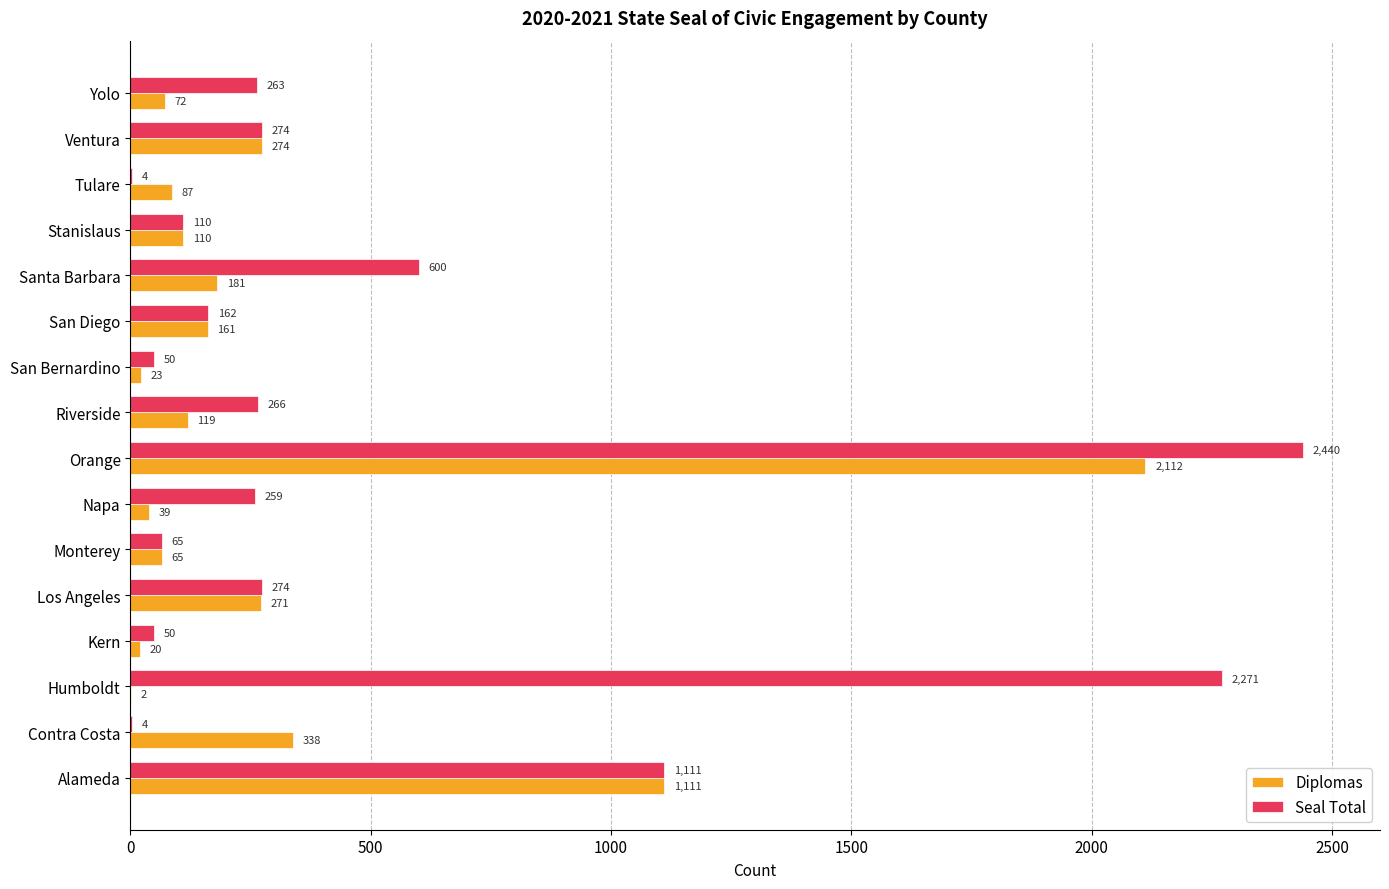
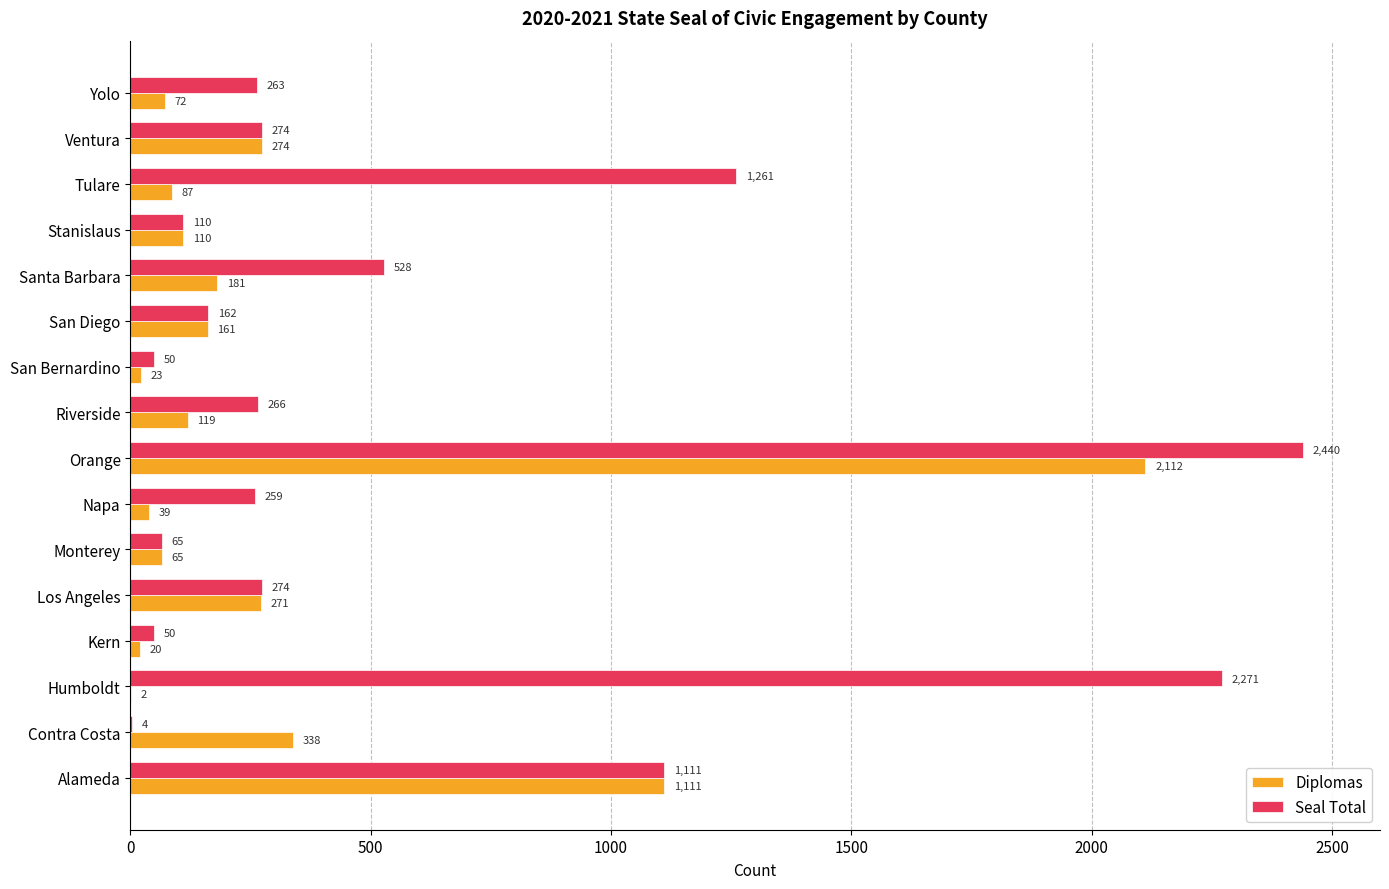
Seal Total, Tulare: 4 -> 1,261
Seal Total, Santa Barbara: 600 -> 528
